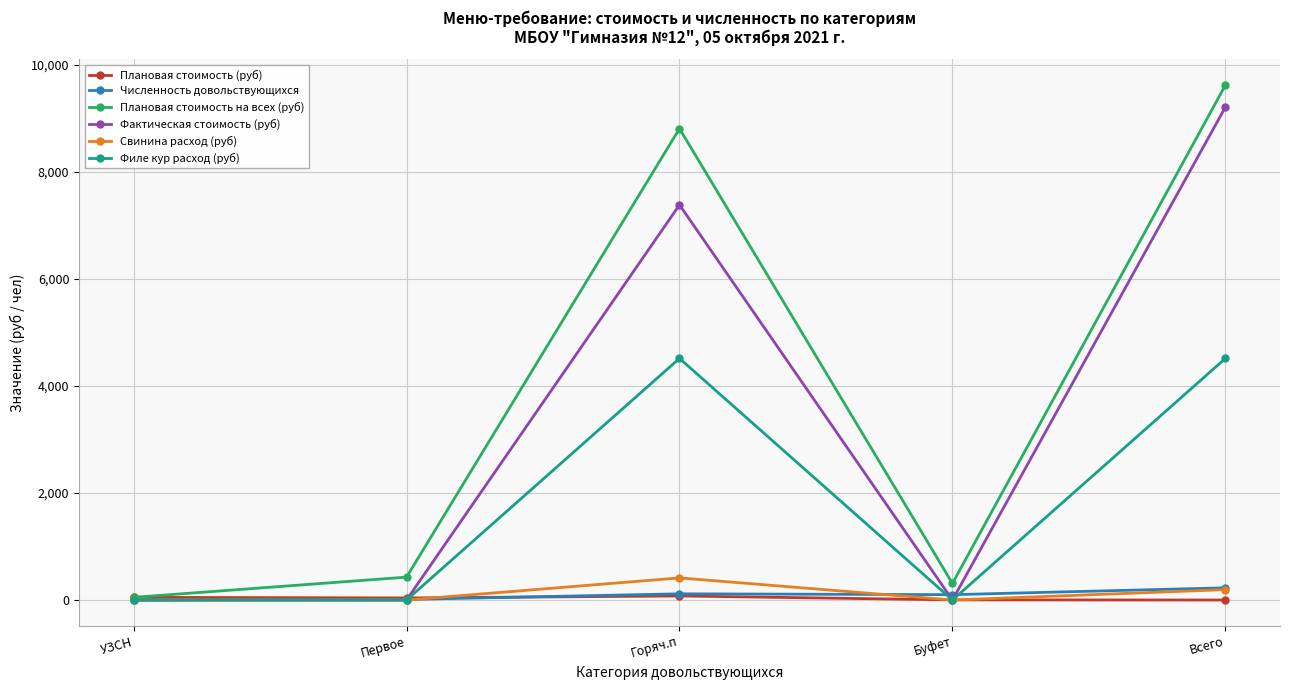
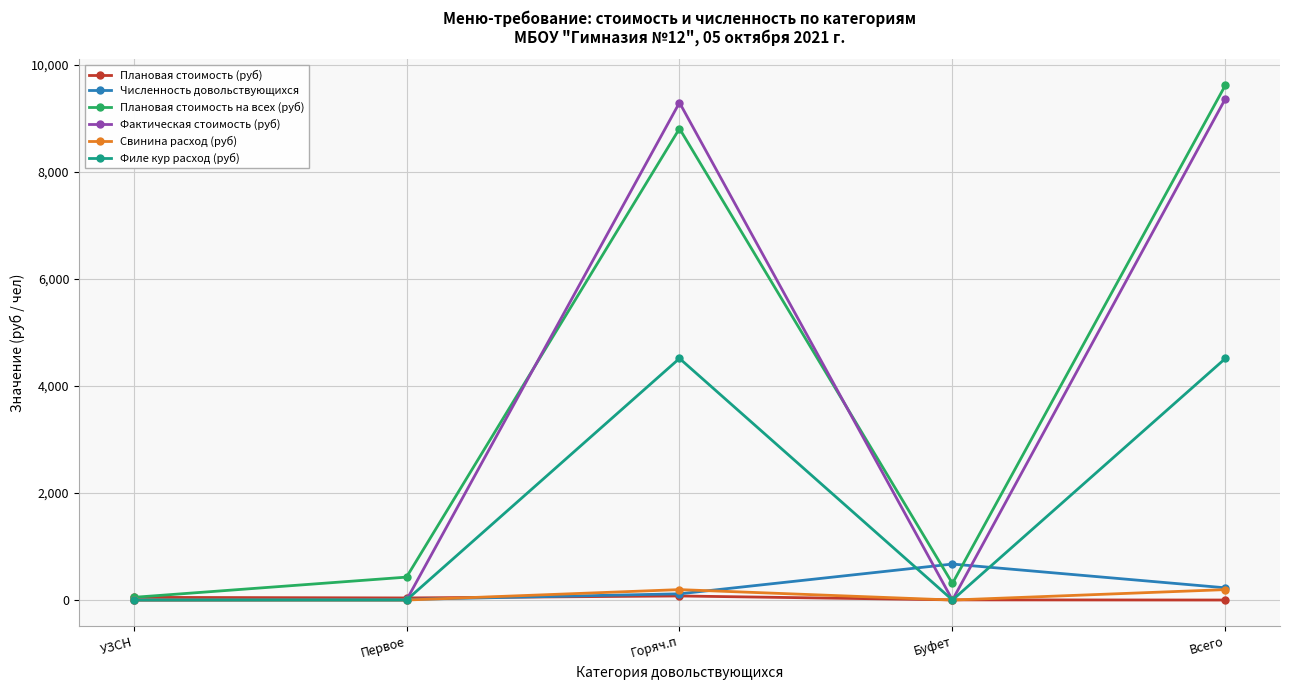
Фактическая стоимость (руб), Горяч.п: 7,400 -> 9,300
Свинина расход (руб), Горяч.п: 400 -> 200
Численность довольствующихся, Буфет: 100 -> 700
Фактическая стоимость (руб), Всего: 9,200 -> 9,400
